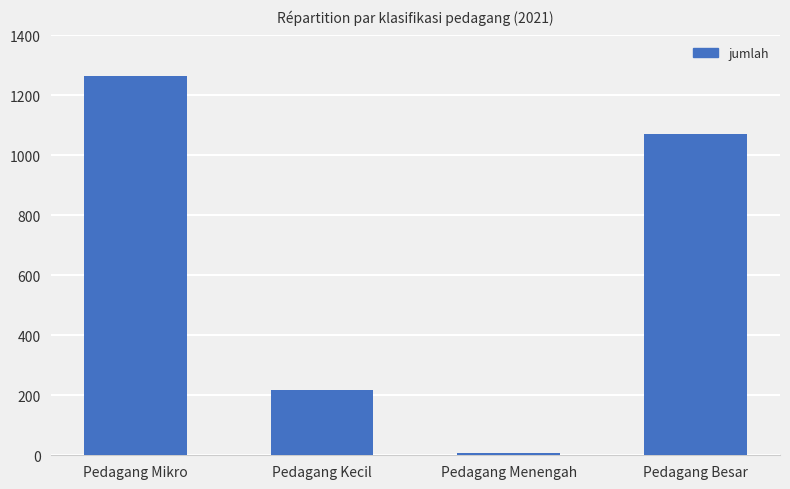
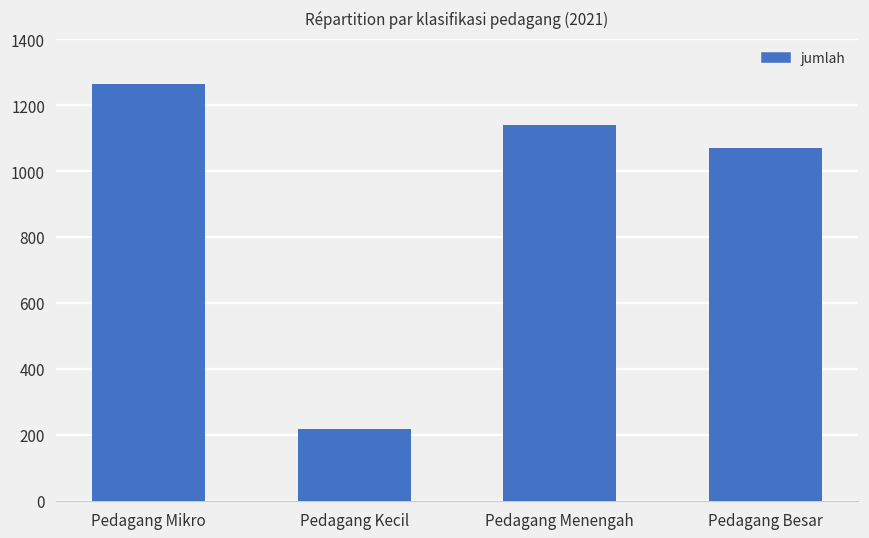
Pedagang Menengah: 10 -> 1140
